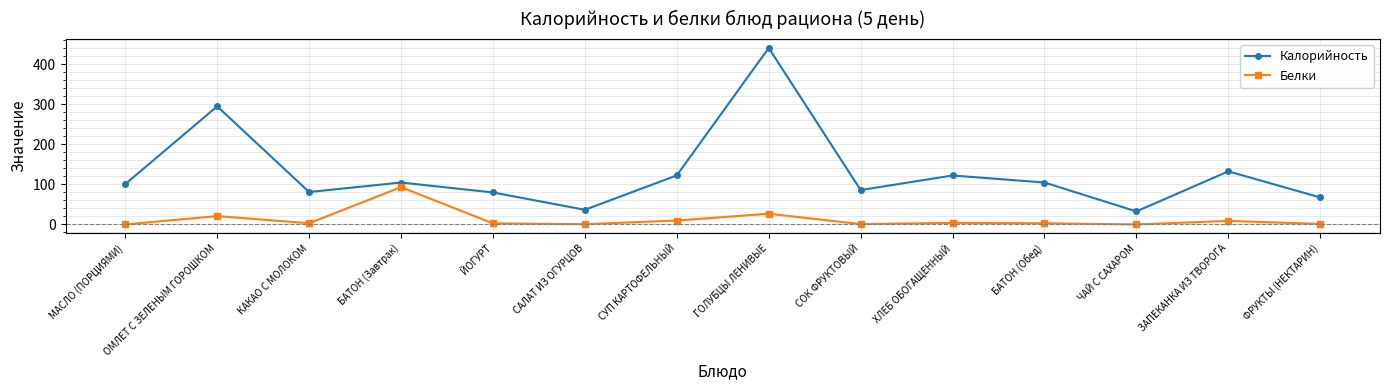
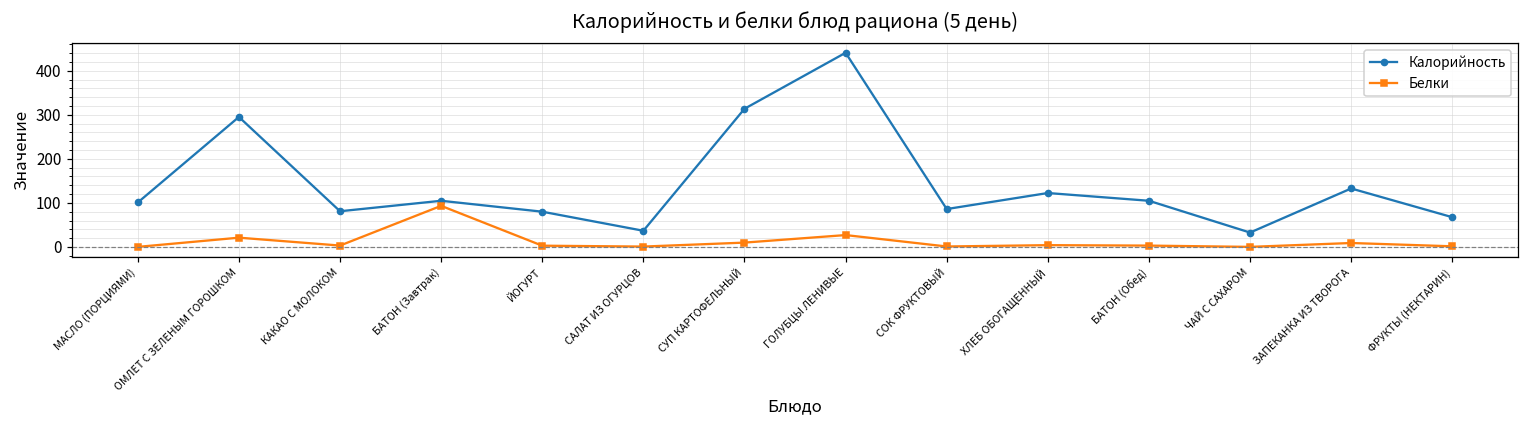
Калорийность, СУП КАРТОФЕЛЬНЫЙ: 120 -> 310
